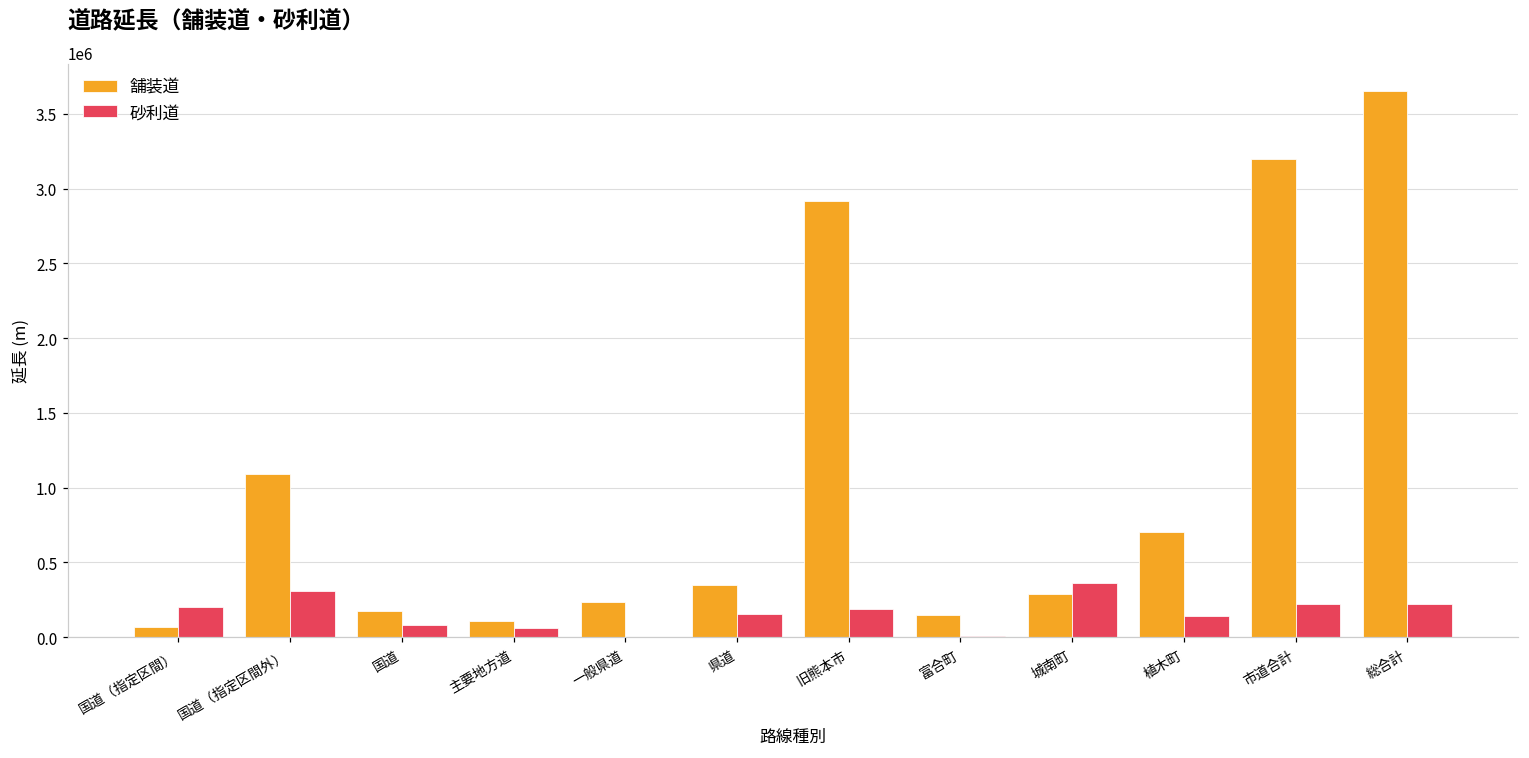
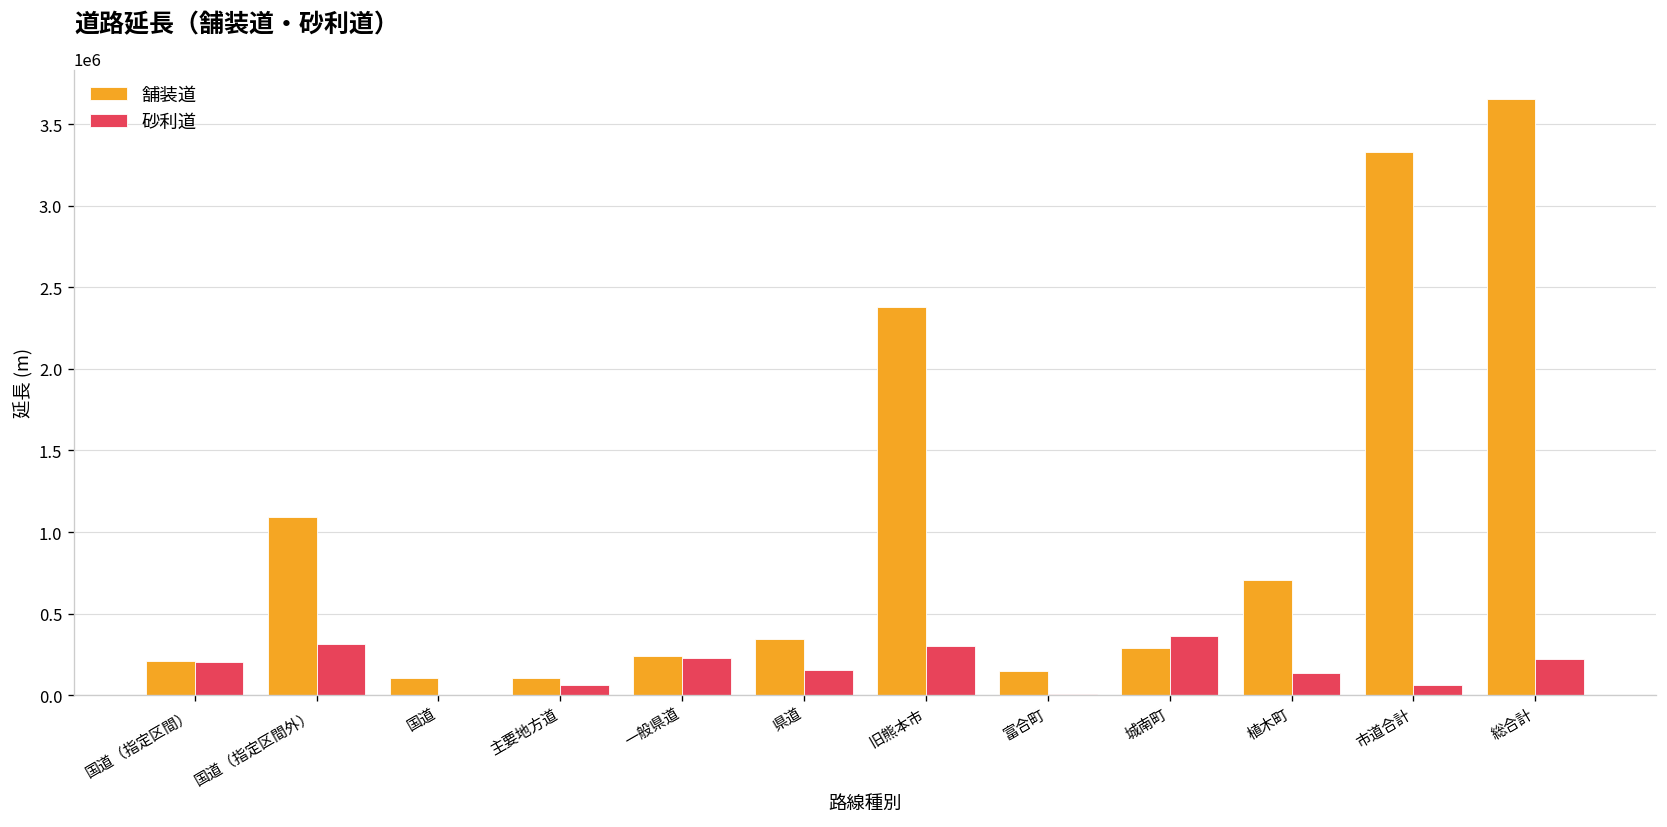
舗装道, 国道（指定区間）: 70000 -> 210000
舗装道, 国道: 180000 -> 100000
砂利道, 国道: 80000 -> 0
砂利道, 一般県道: 0 -> 230000
舗装道, 旧熊本市: 2920000 -> 2380000
砂利道, 旧熊本市: 190000 -> 300000
舗装道, 市道合計: 3200000 -> 3330000
砂利道, 市道合計: 220000 -> 60000
